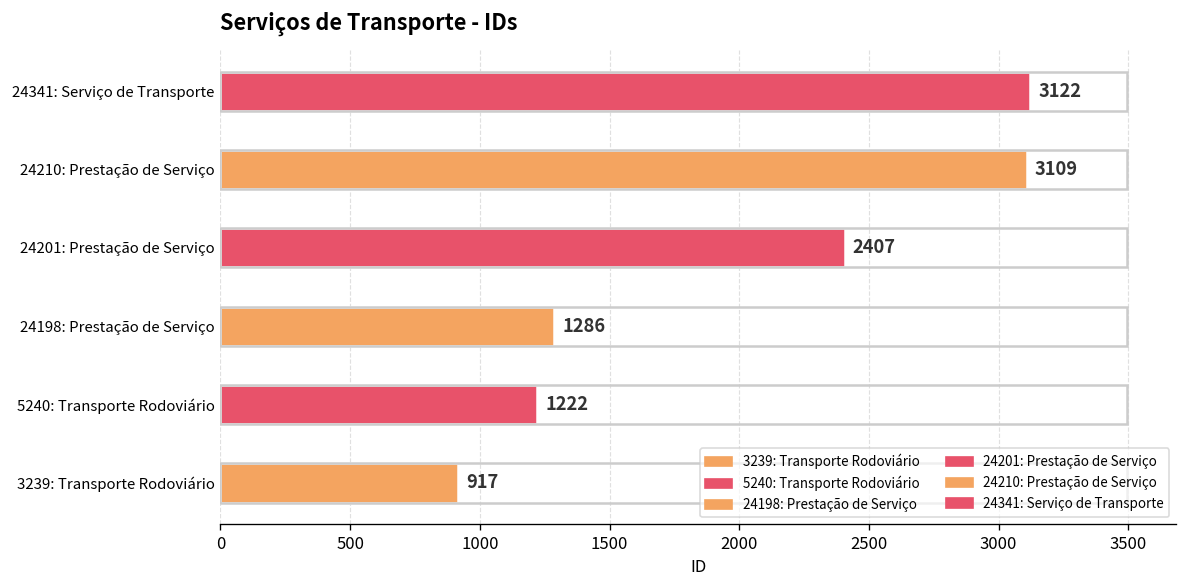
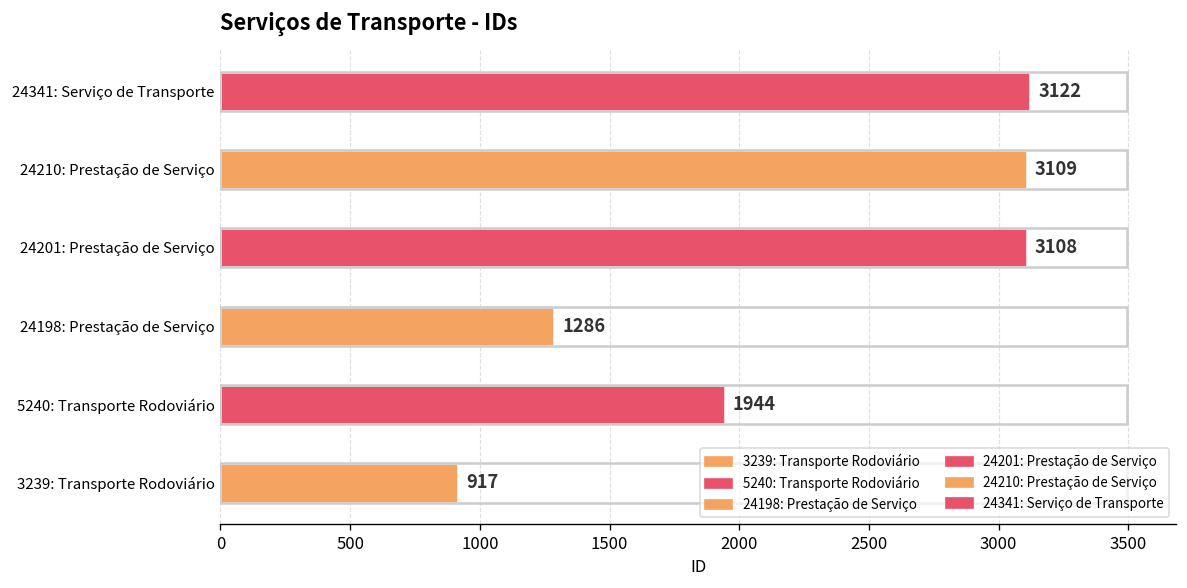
24201: Prestação de Serviço: 2407 -> 3108
5240: Transporte Rodoviário: 1222 -> 1944
